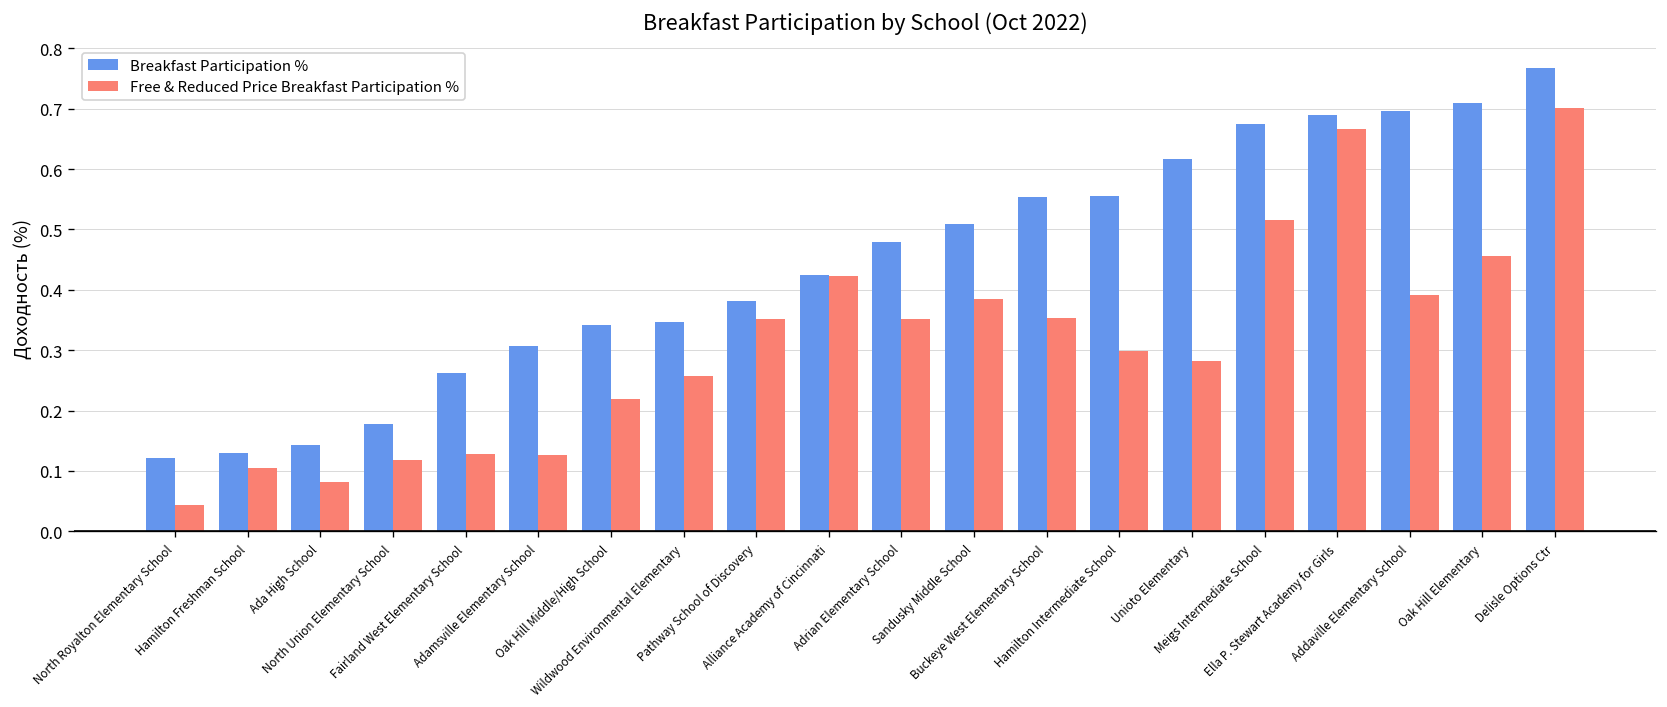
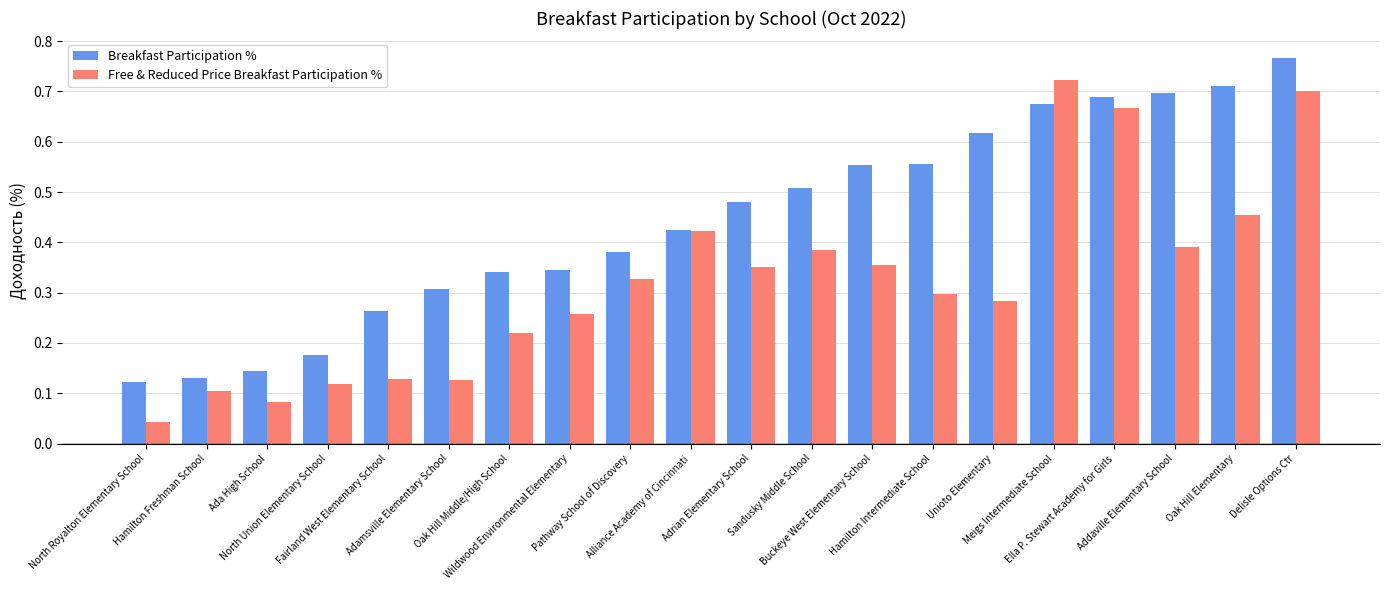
Free & Reduced Price Breakfast Participation %, Pathway School of Discovery: 0.35 -> 0.33
Free & Reduced Price Breakfast Participation %, Meigs Intermediate School: 0.52 -> 0.72
